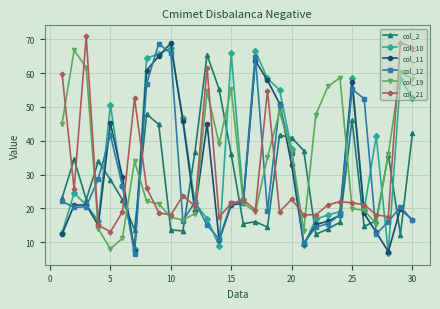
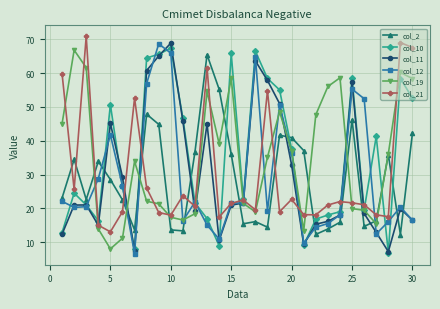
col_19, 15: 55 -> 59
